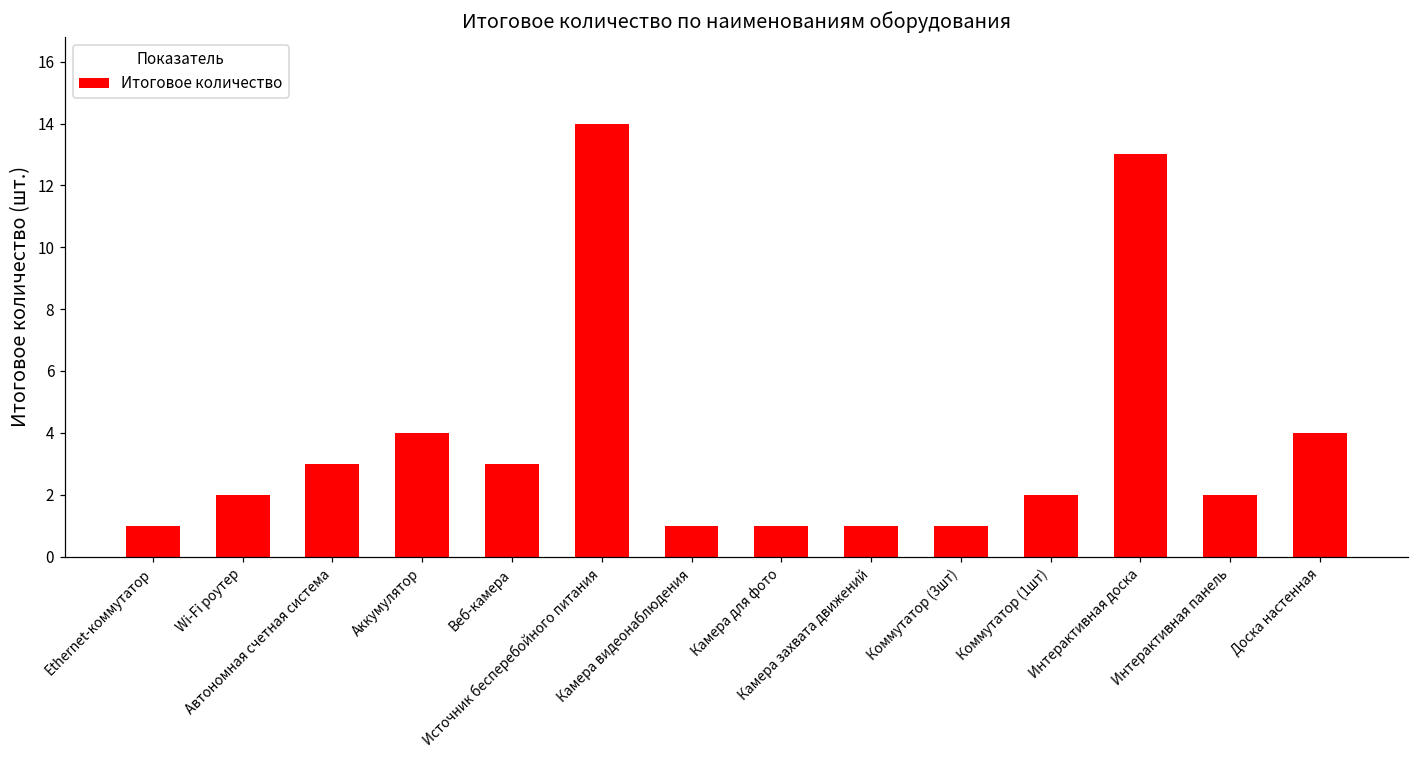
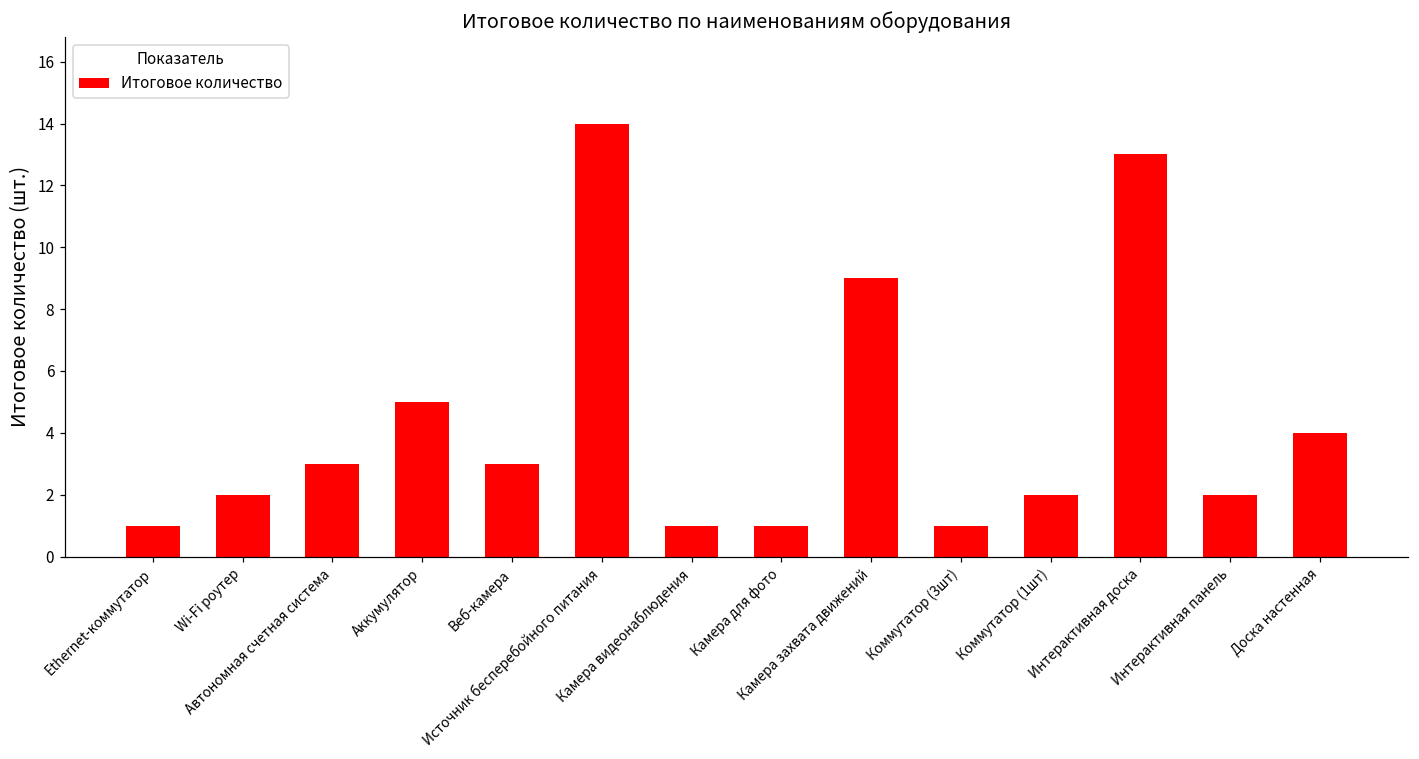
Аккумулятор: 4 -> 5
Камера захвата движений: 1 -> 9
